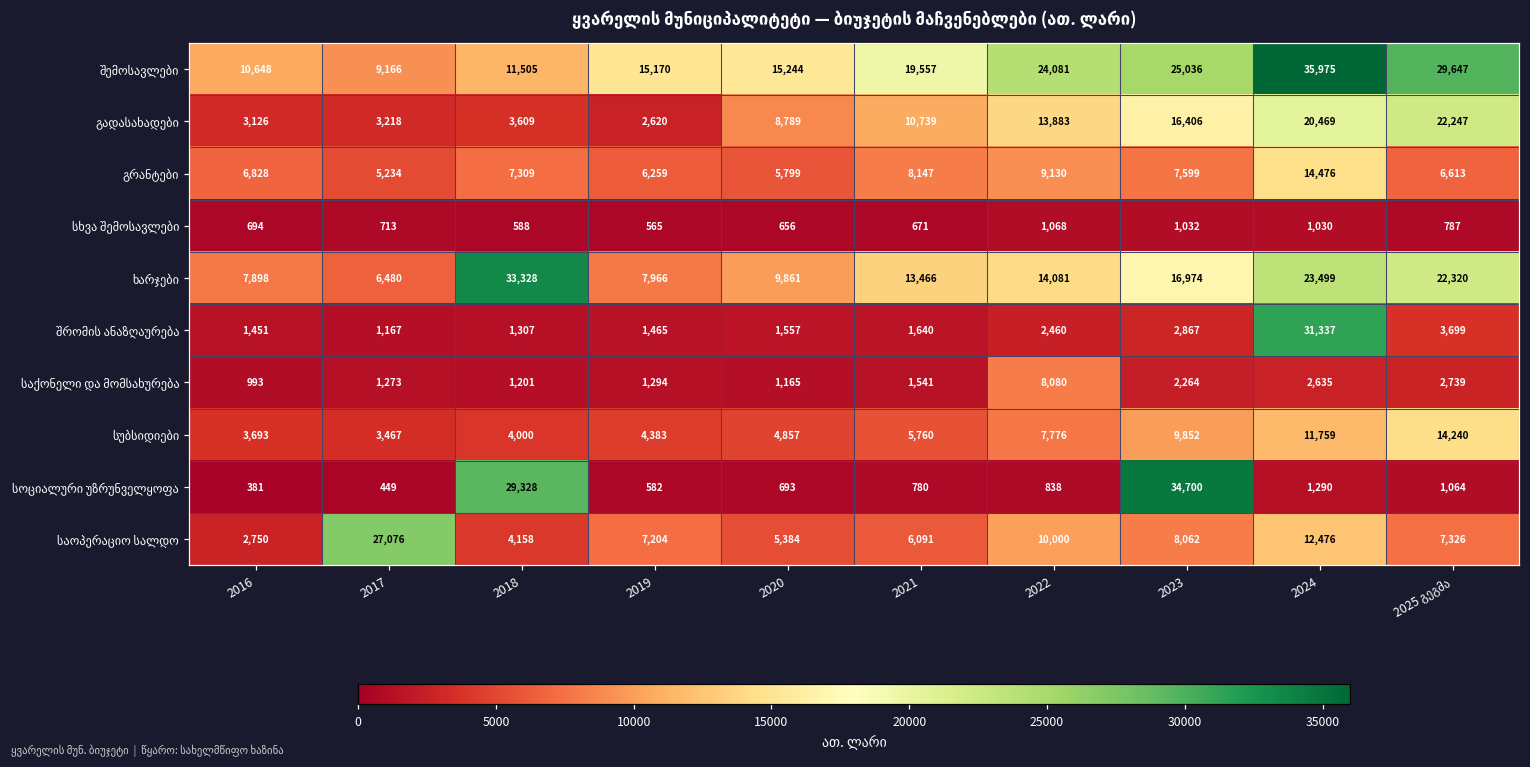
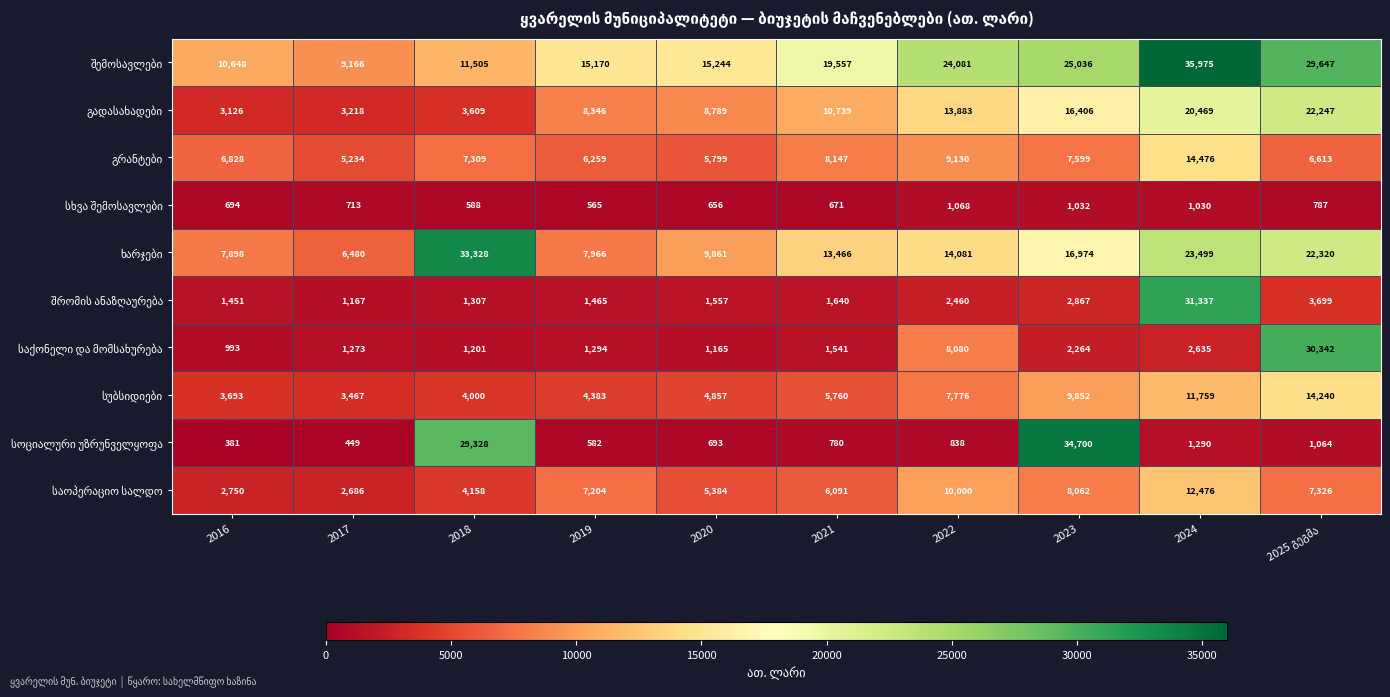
გადასახადები, 2019: 2,620 -> 8,346
საქონელი და მომსახურება, 2025 გეგმა: 2,739 -> 30,342
საოპერაციო სალდო, 2017: 27,076 -> 2,686
